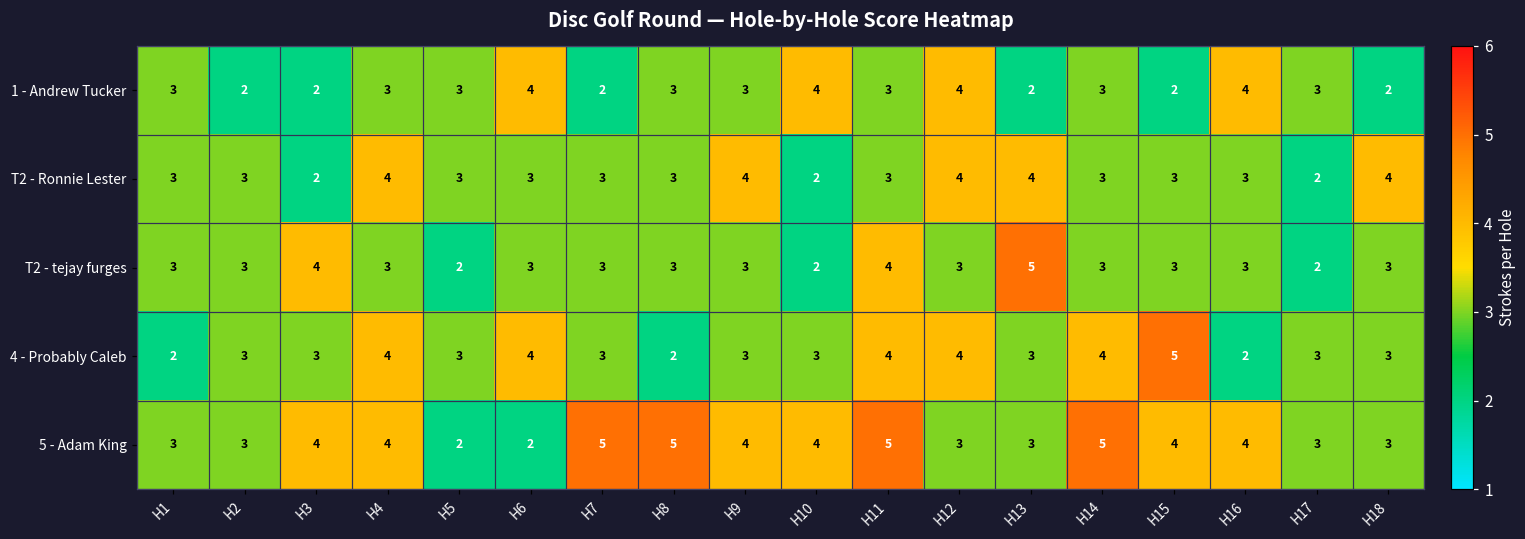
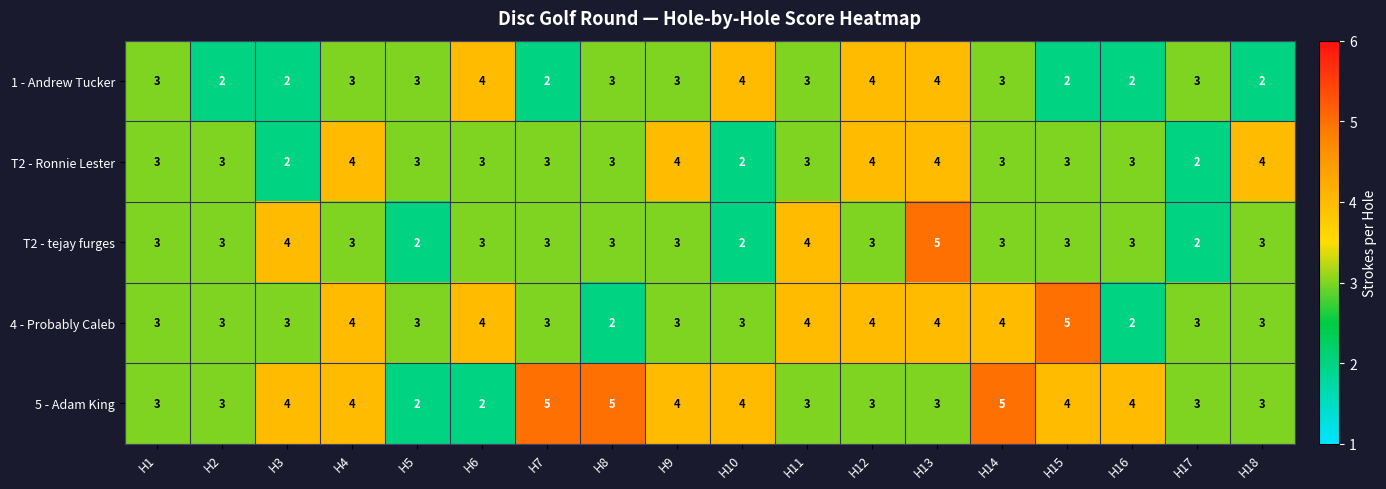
1 - Andrew Tucker, H13: 2 -> 4
1 - Andrew Tucker, H16: 4 -> 2
4 - Probably Caleb, H1: 2 -> 3
4 - Probably Caleb, H13: 3 -> 4
5 - Adam King, H11: 5 -> 3
